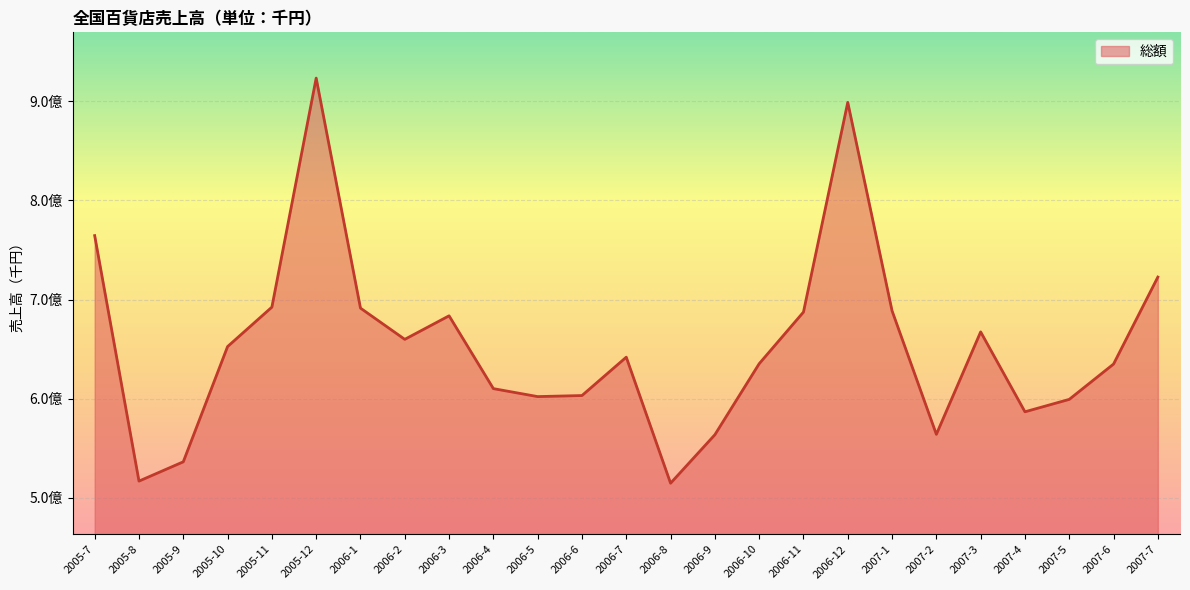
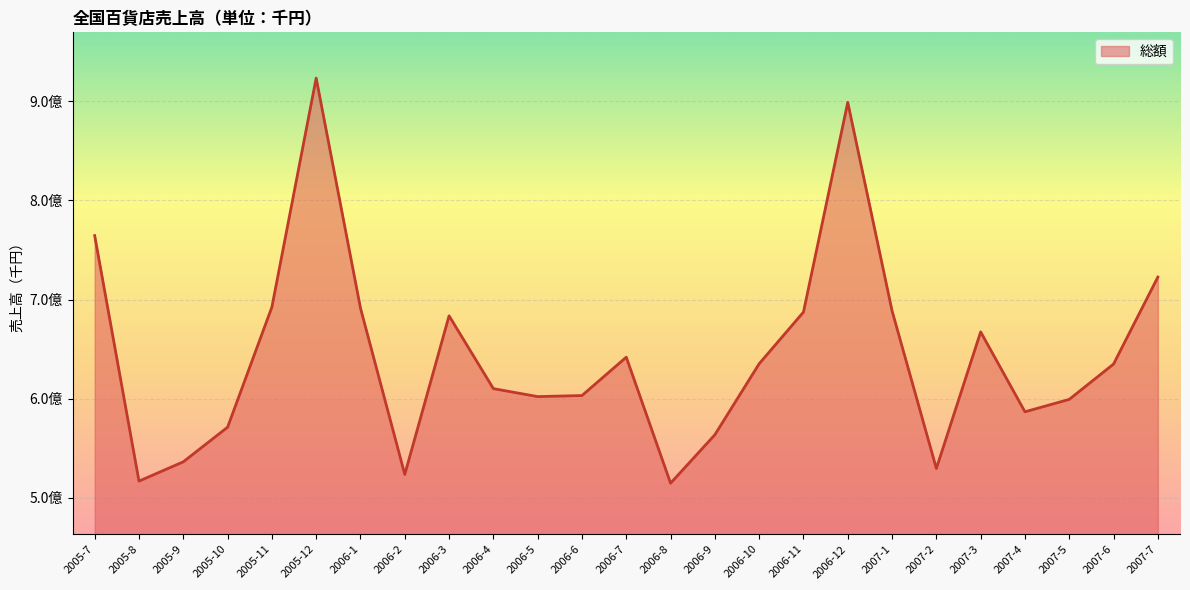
2005-10: 6.5億 -> 5.7億
2006-2: 6.6億 -> 5.2億
2007-2: 5.6億 -> 5.3億
